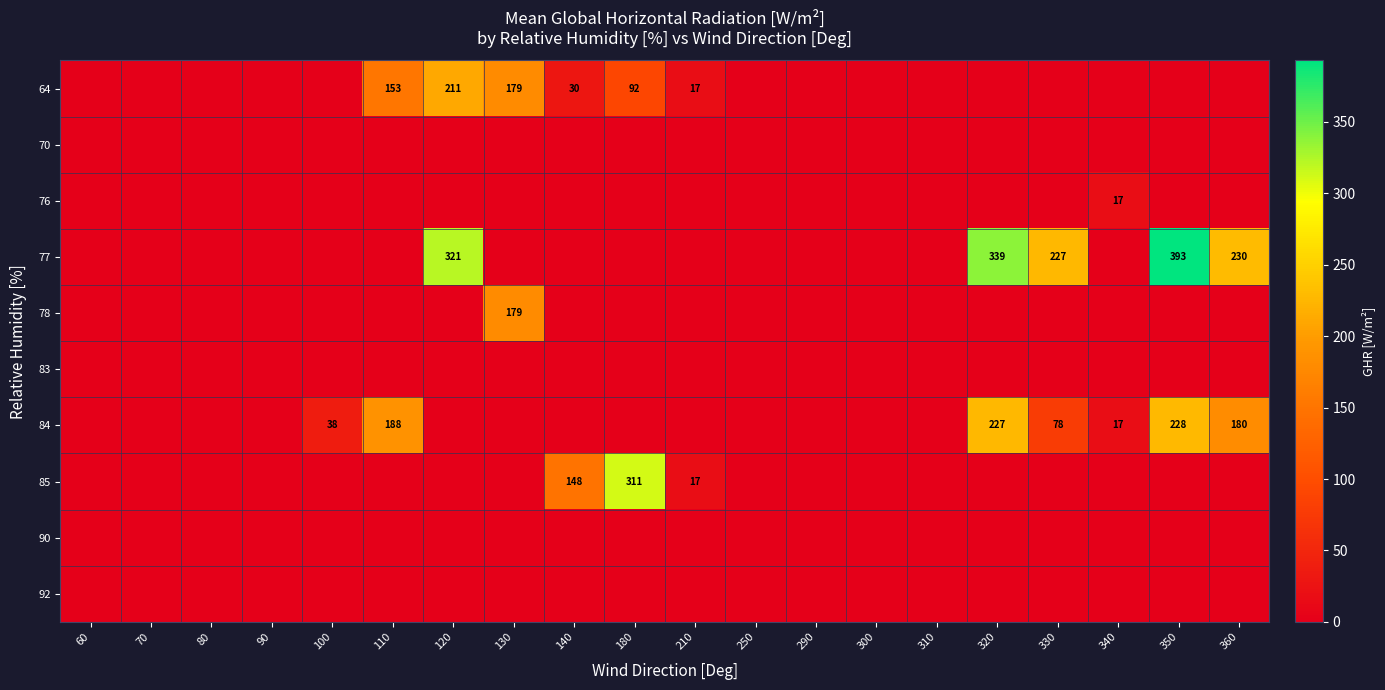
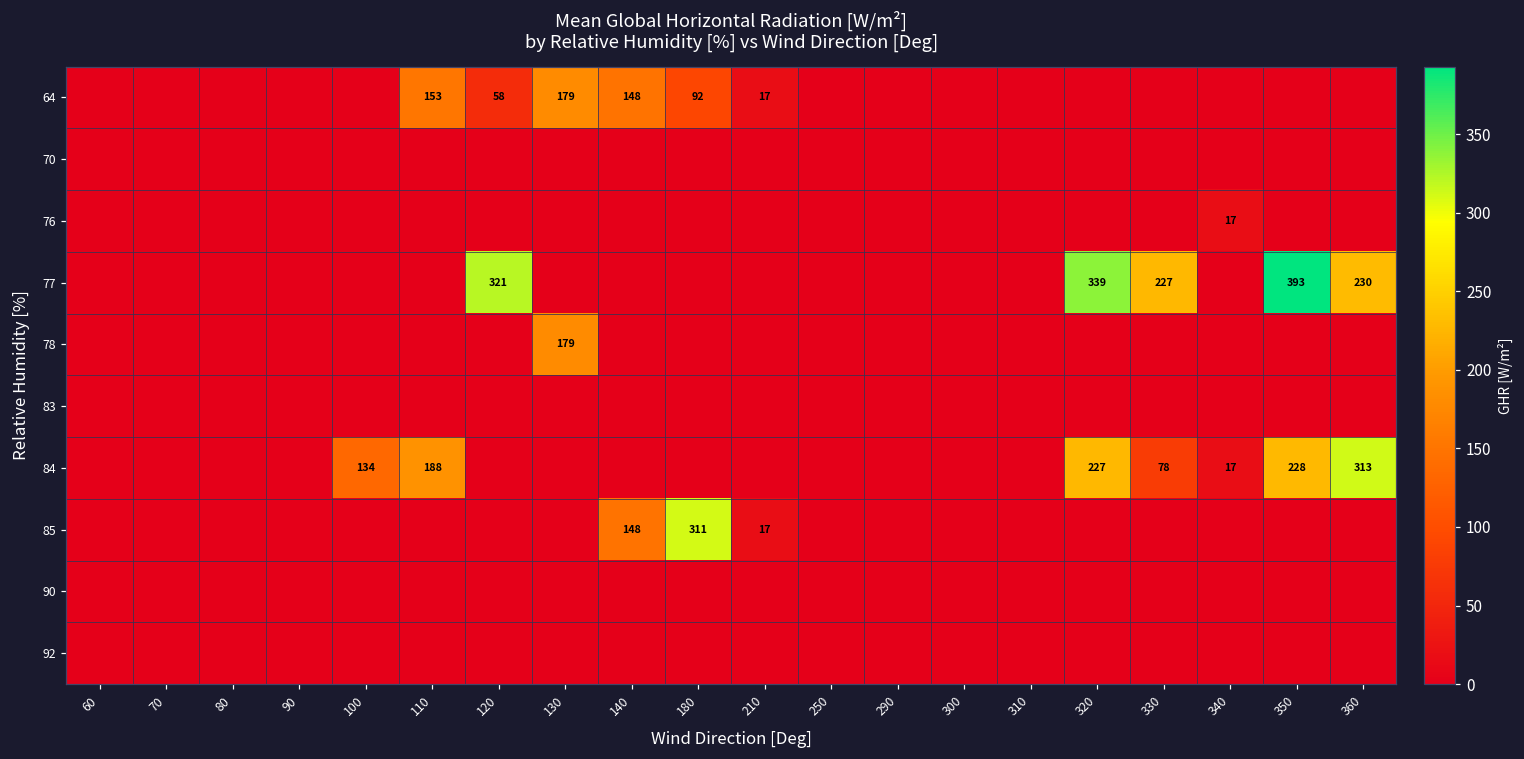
64, 120: 211 -> 58
64, 140: 30 -> 148
84, 100: 38 -> 134
84, 360: 180 -> 313
